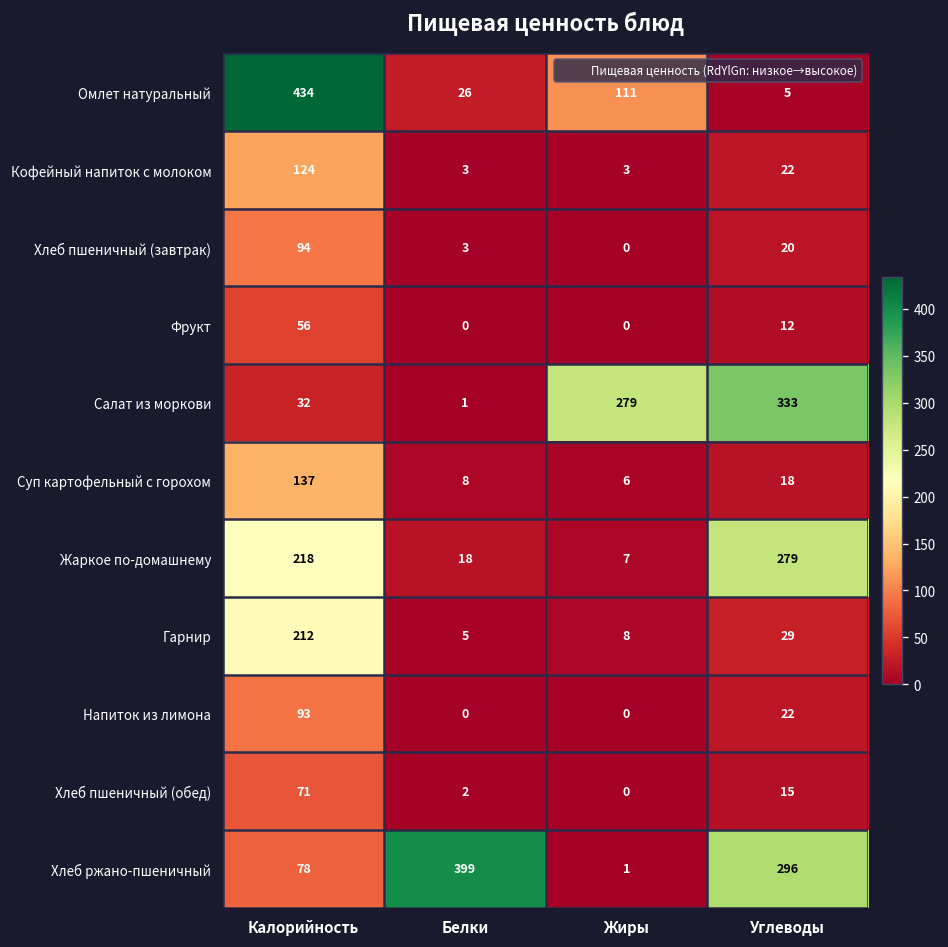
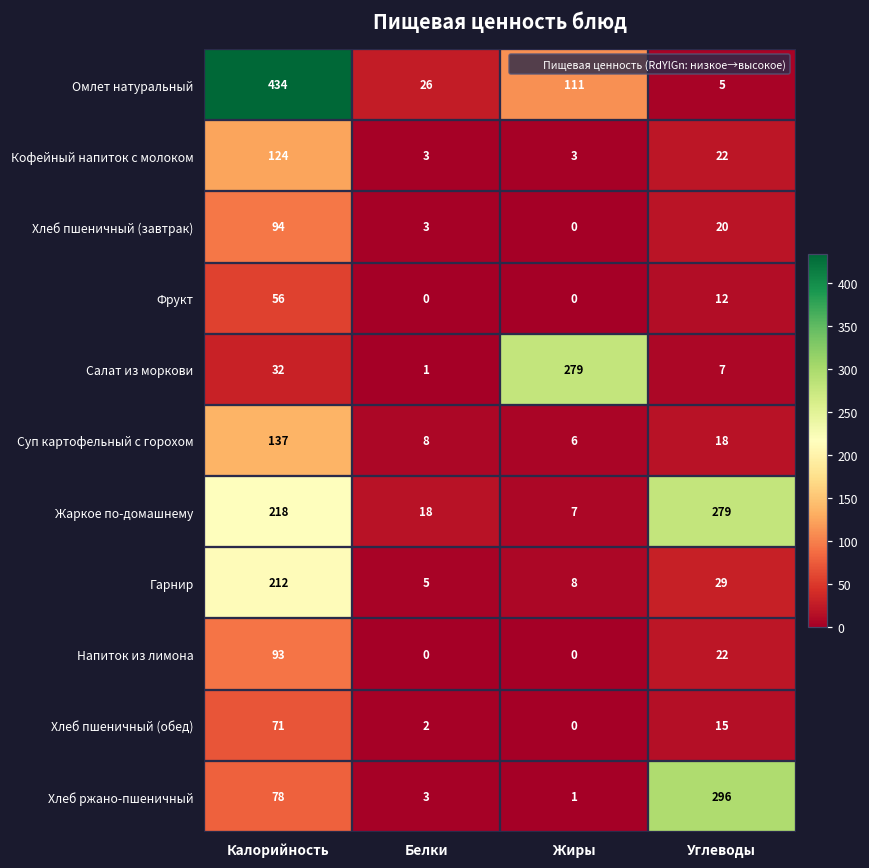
Салат из моркови, Углеводы: 333 -> 7
Хлеб ржано-пшеничный, Белки: 399 -> 3
